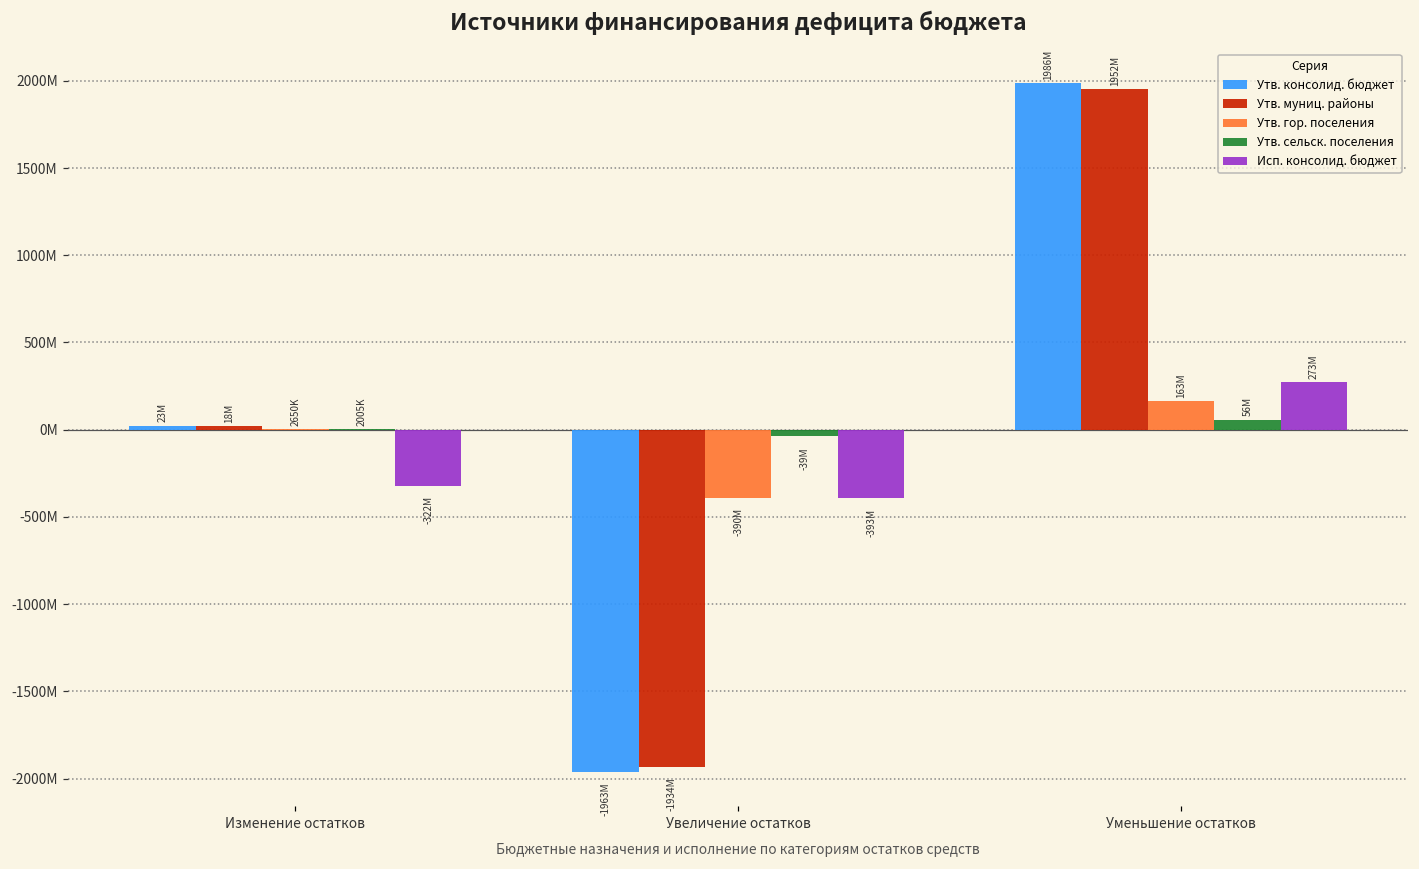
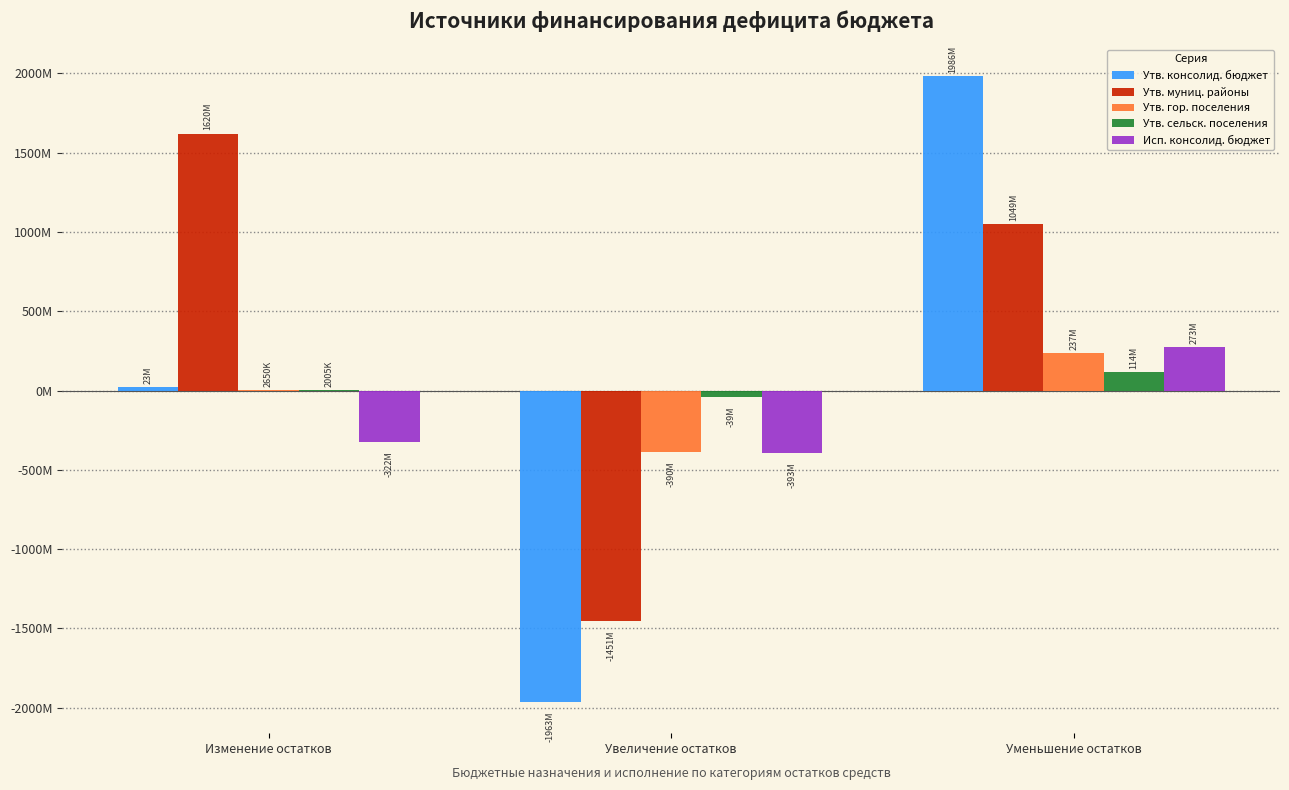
Утв. муниц. районы, Изменение остатков: 18M -> 1620M
Утв. муниц. районы, Увеличение остатков: -1934M -> -1451M
Утв. муниц. районы, Уменьшение остатков: 1952M -> 1049M
Утв. гор. поселения, Уменьшение остатков: 163M -> 237M
Утв. сельск. поселения, Уменьшение остатков: 56M -> 114M
